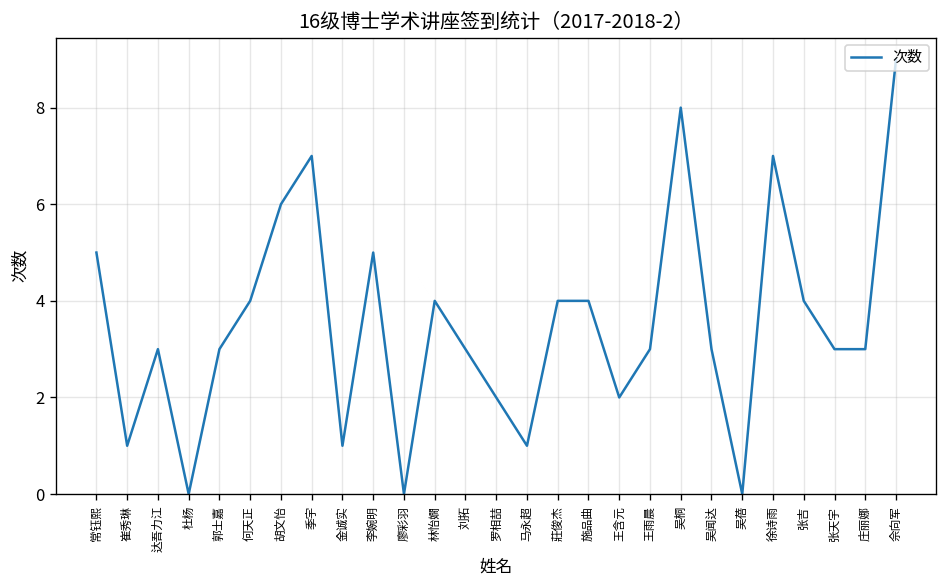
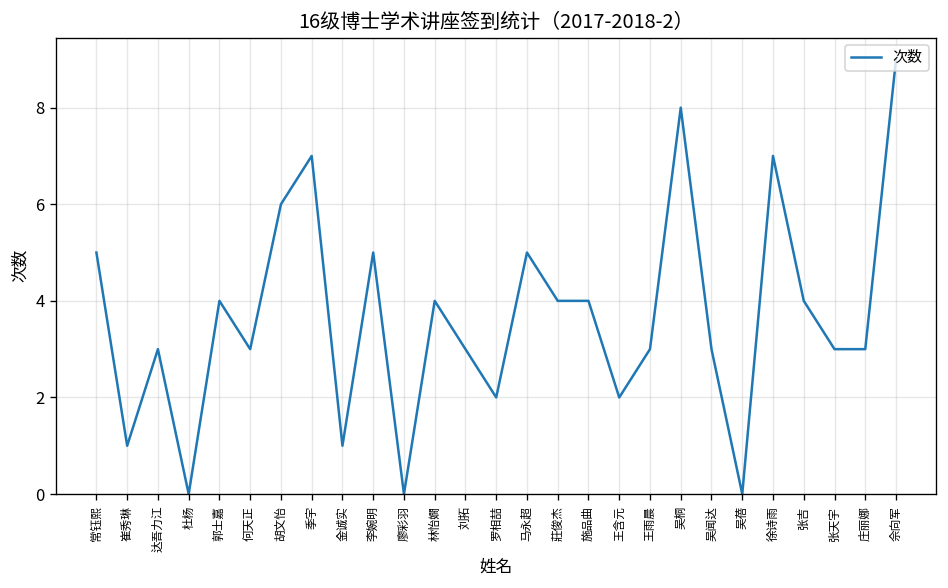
郭士嘉: 3 -> 4
何天正: 4 -> 3
马永超: 1 -> 5
